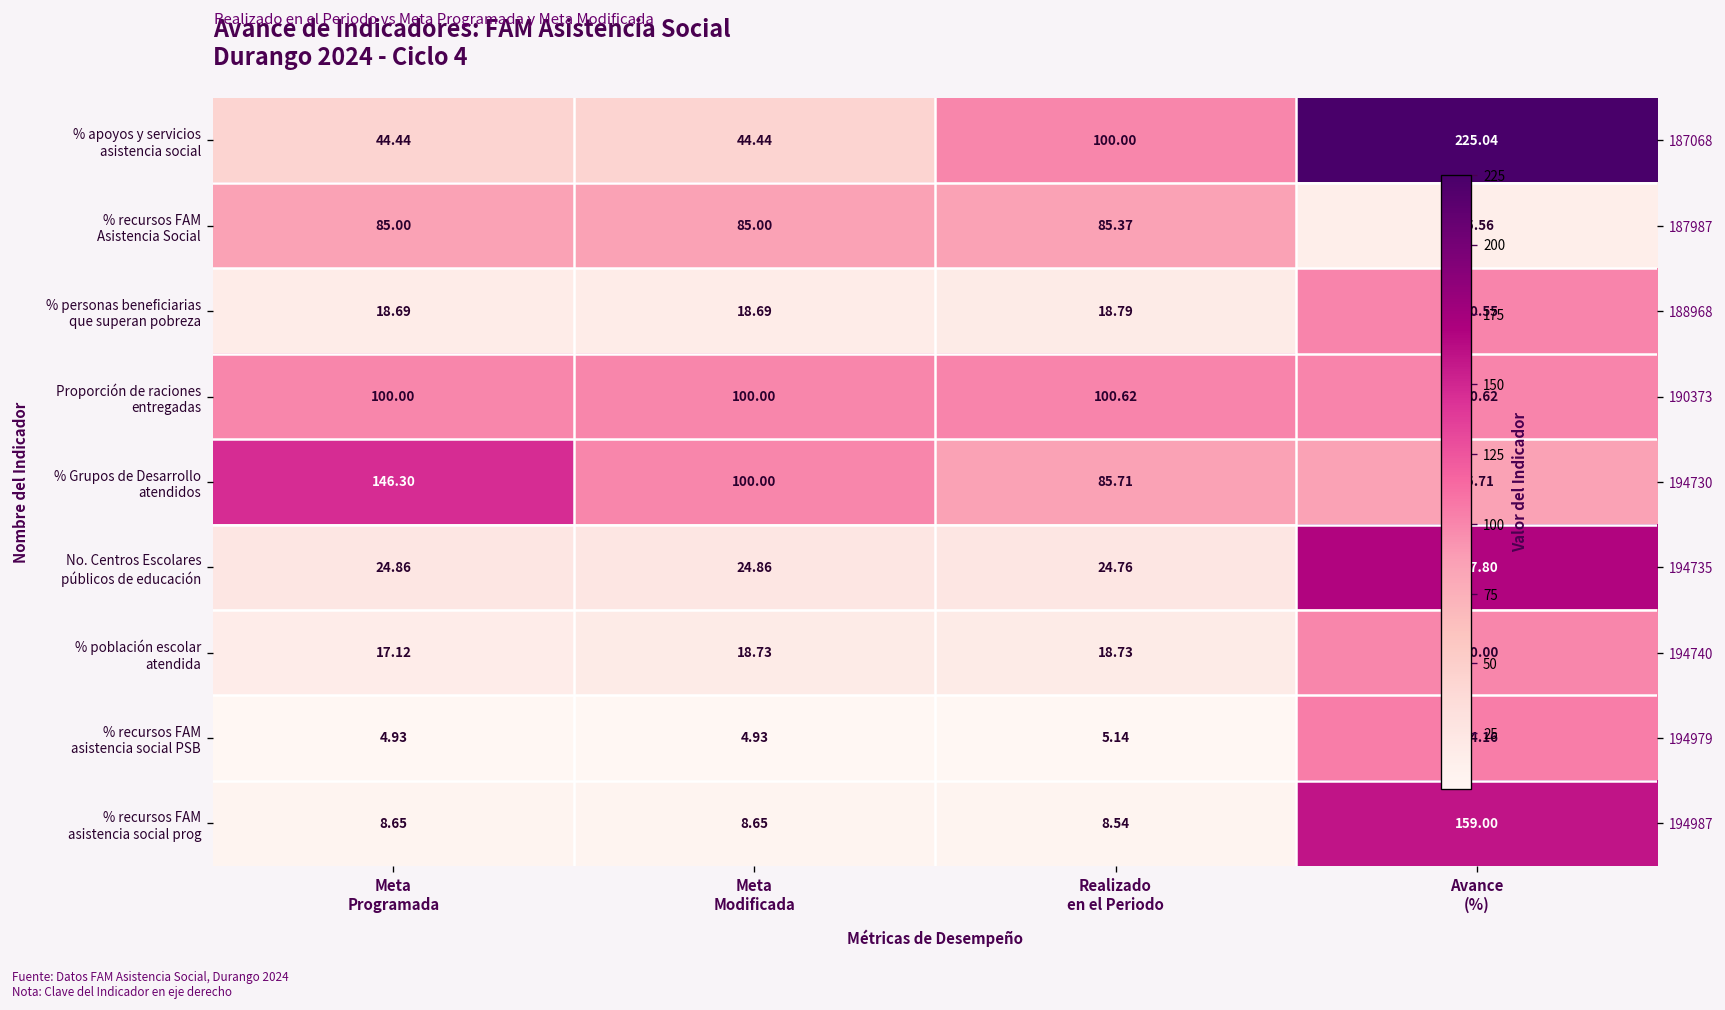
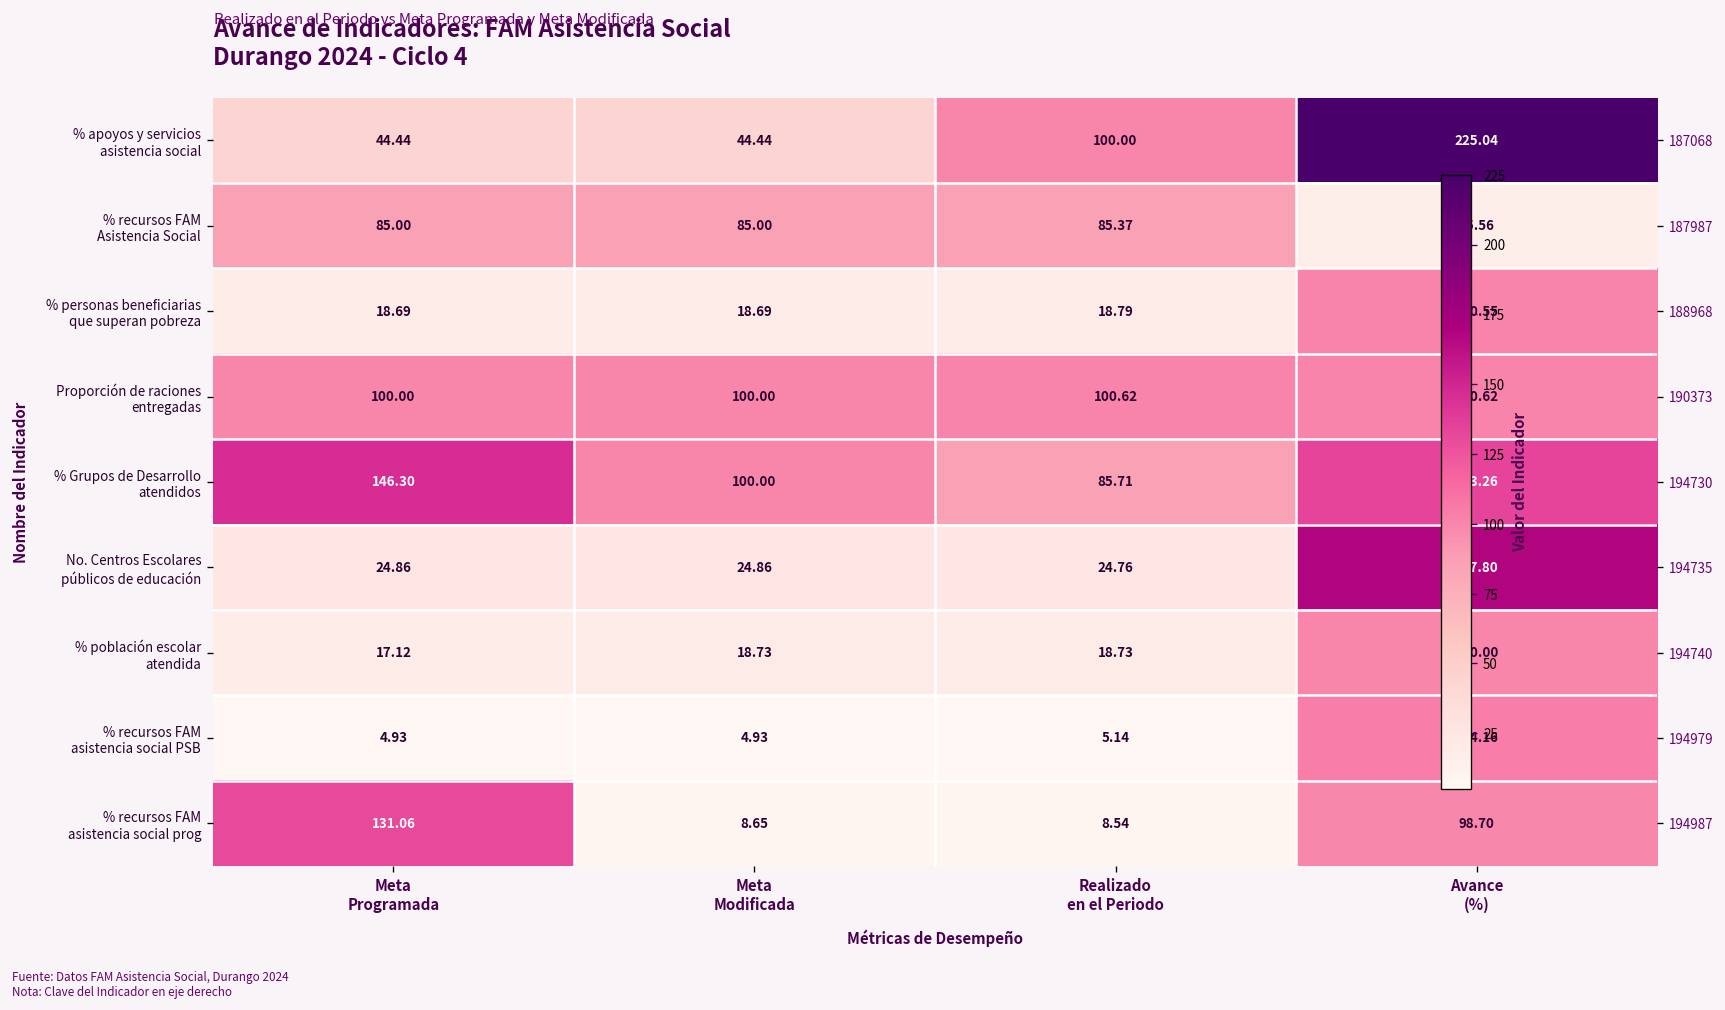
% Grupos de Desarrollo atendidos, Avance (%): 85.71 -> 133.26
% recursos FAM asistencia social prog, Meta Programada: 8.65 -> 131.06
% recursos FAM asistencia social prog, Avance (%): 159.00 -> 98.70
